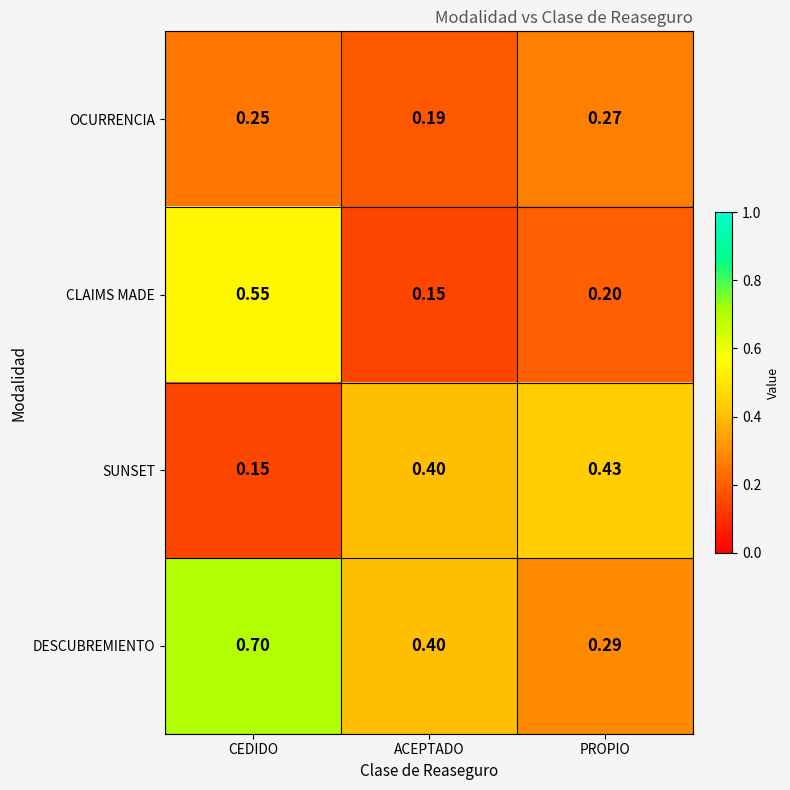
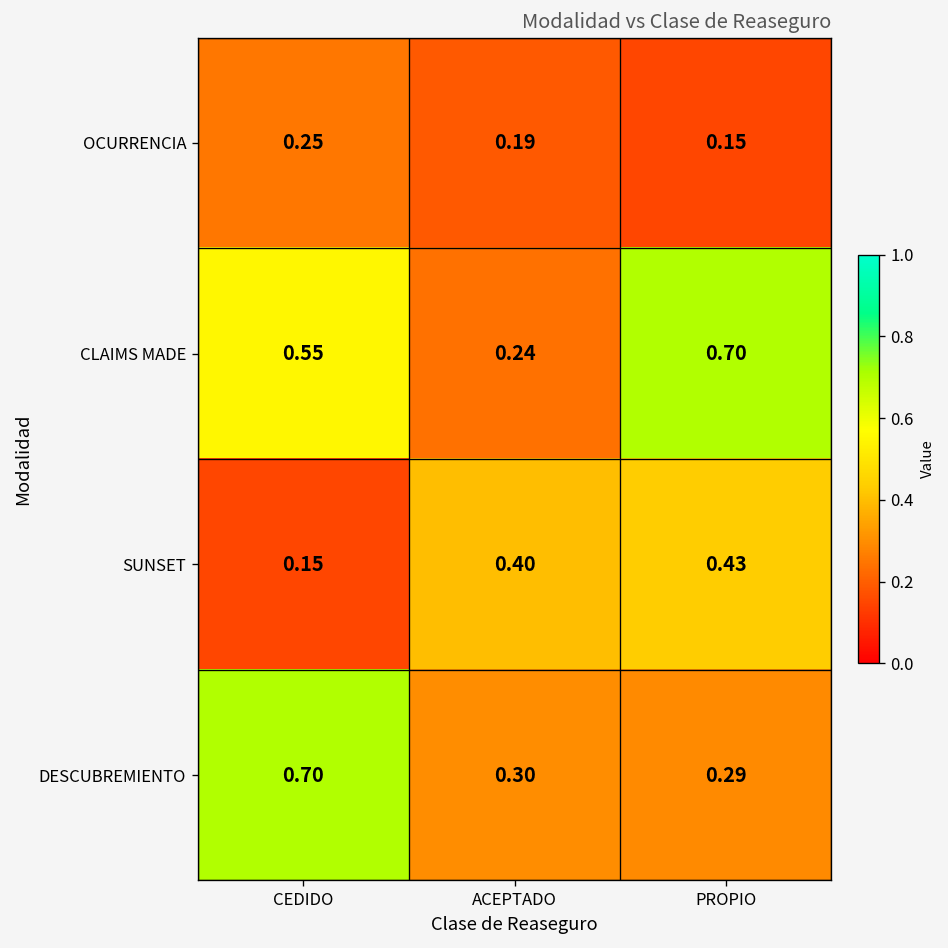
OCURRENCIA, PROPIO: 0.27 -> 0.15
CLAIMS MADE, ACEPTADO: 0.15 -> 0.24
CLAIMS MADE, PROPIO: 0.20 -> 0.70
DESCUBREMIENTO, ACEPTADO: 0.40 -> 0.30
